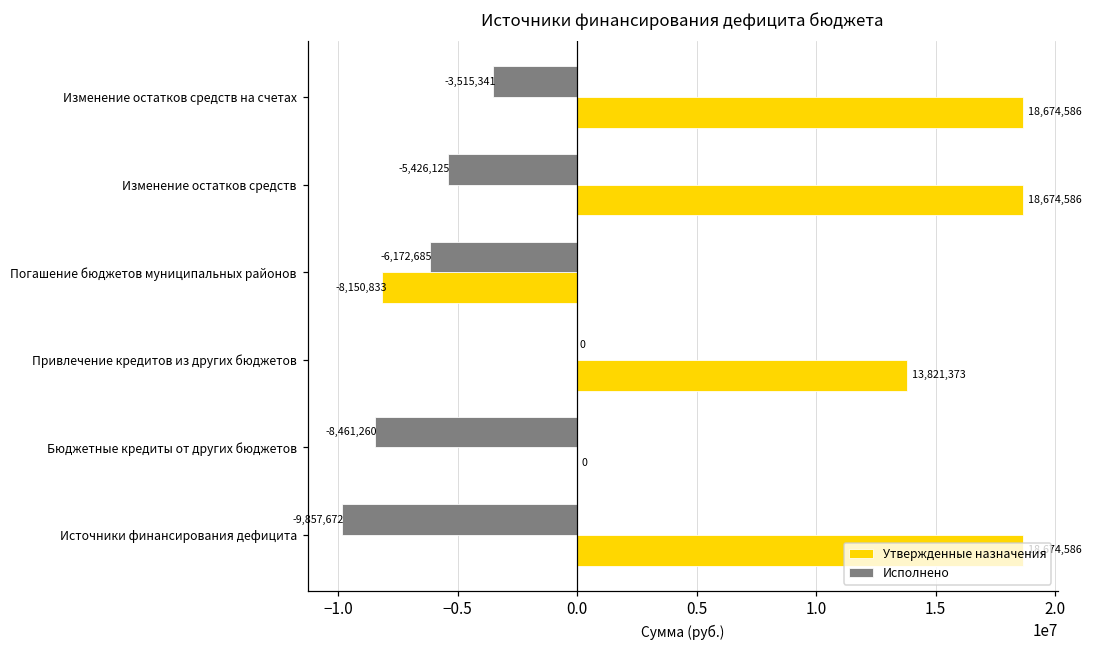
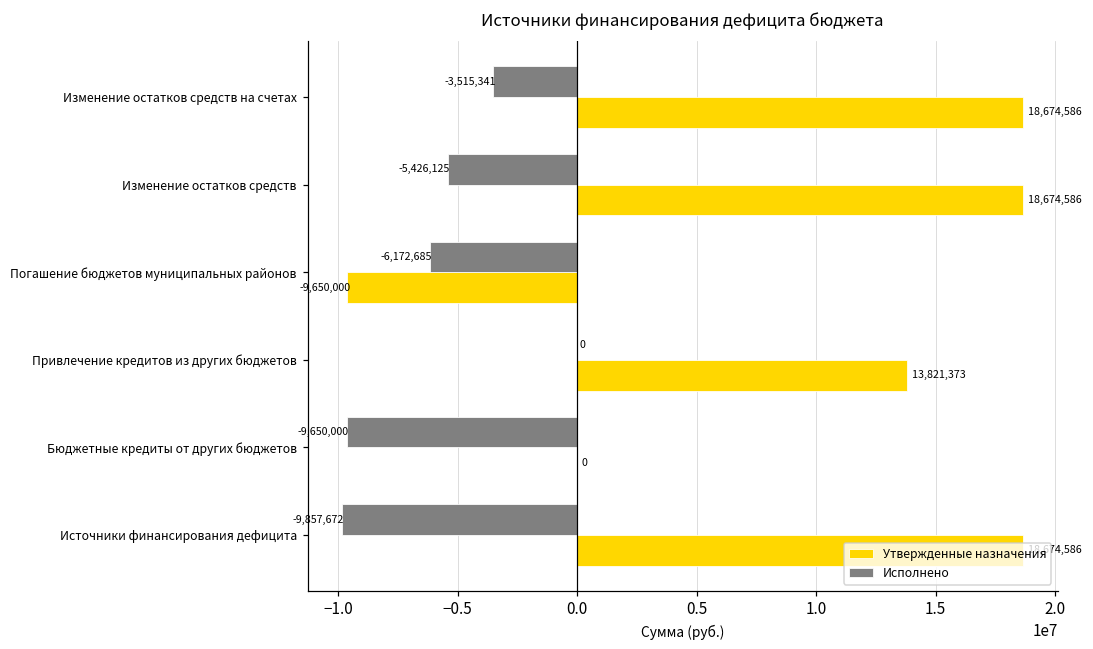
Утвержденные назначения, Погашение бюджетов муниципальных районов: -8,150,833 -> -9,650,000
Исполнено, Бюджетные кредиты от других бюджетов: -8,461,260 -> -9,650,000
